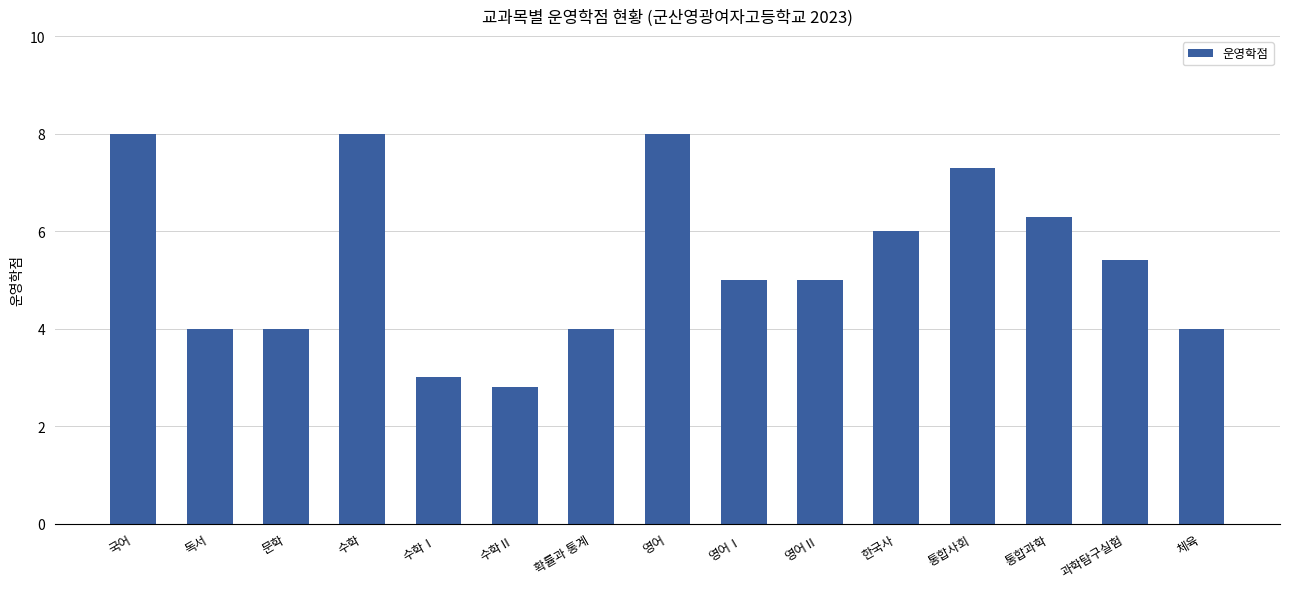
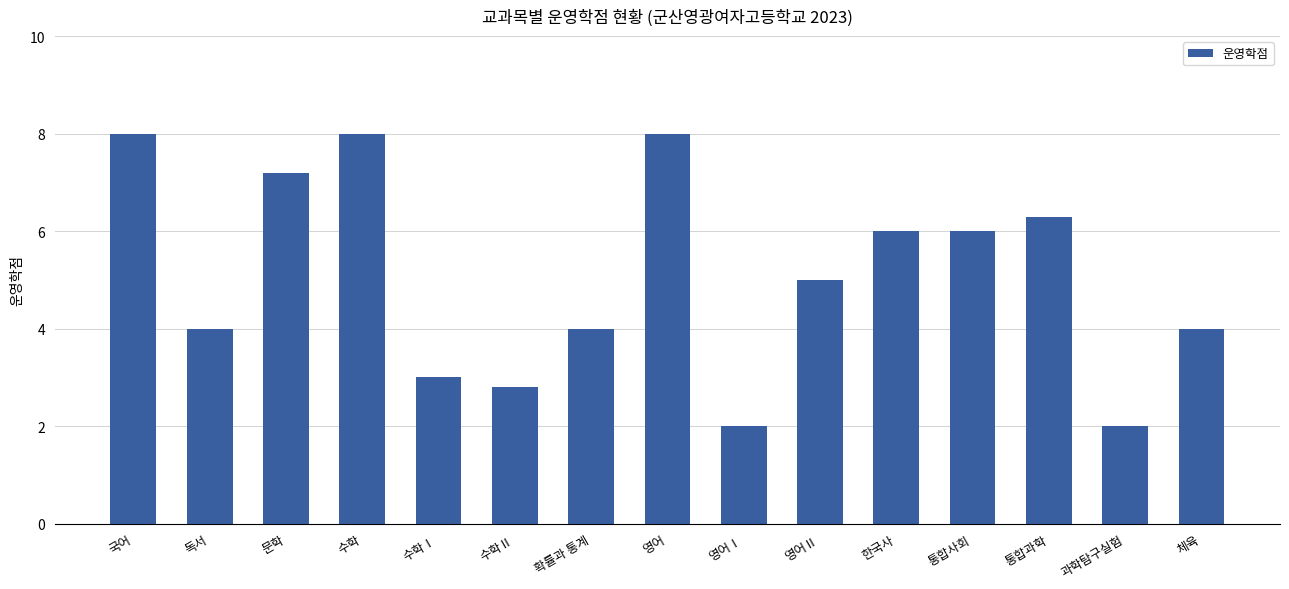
문학: 4.0 -> 7.2
영어Ⅰ: 5 -> 2
통합사회: 7.3 -> 6.0
과학탐구실험: 5.4 -> 2.0
